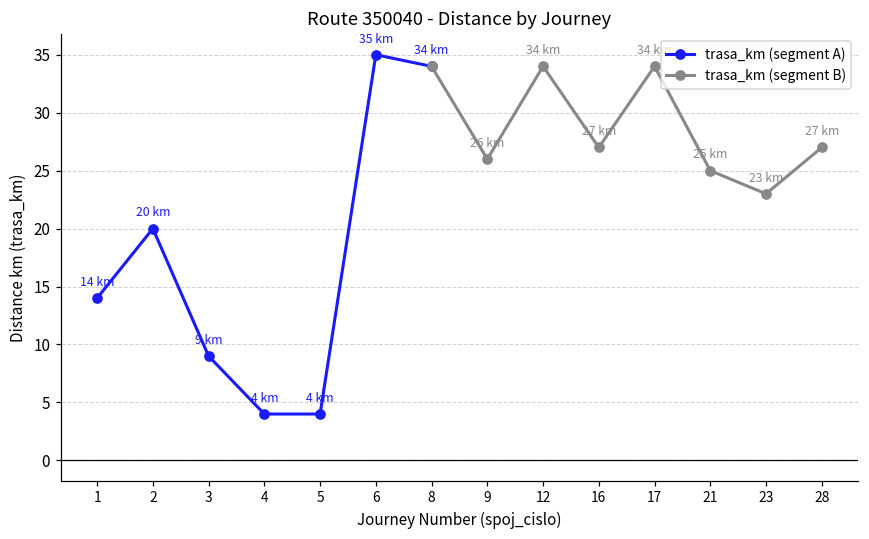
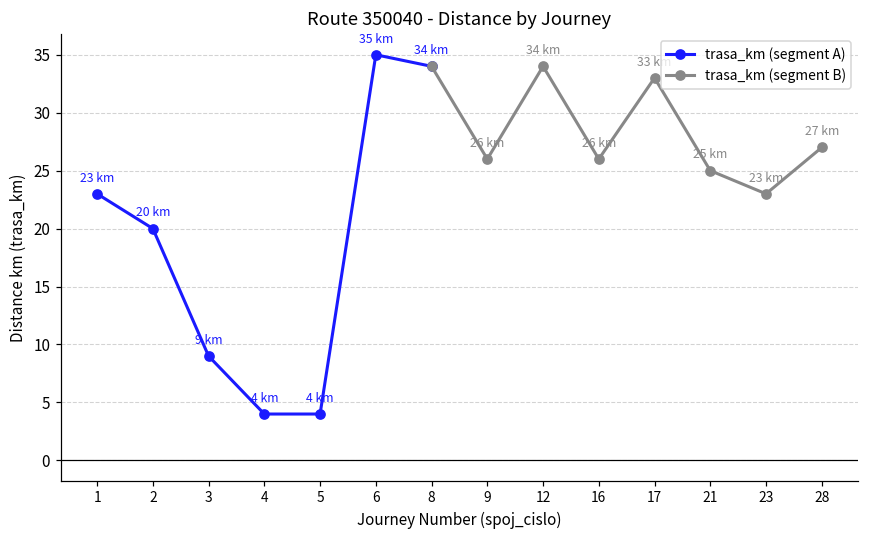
trasa_km (segment A), 1: 14 -> 23
trasa_km (segment B), 16: 27 -> 26
trasa_km (segment B), 17: 34 -> 33
